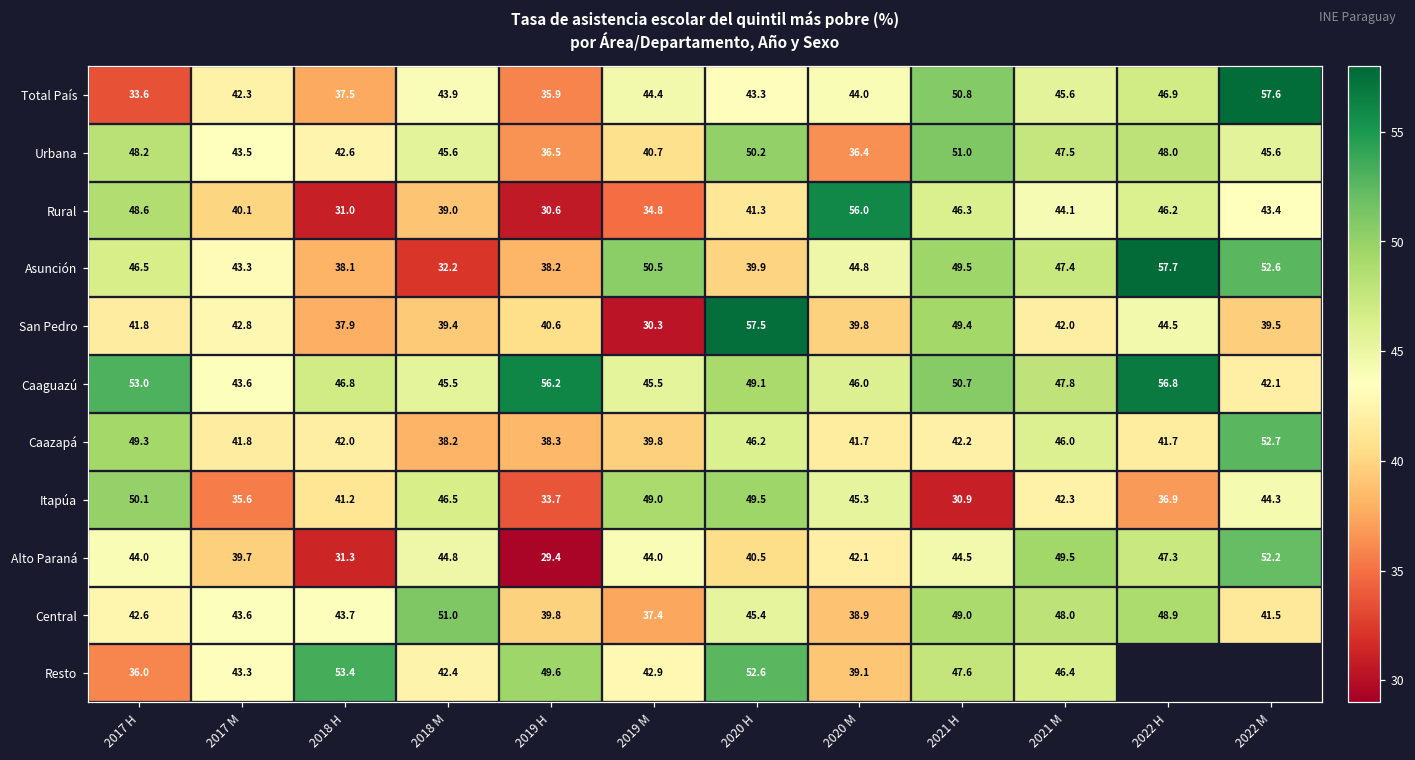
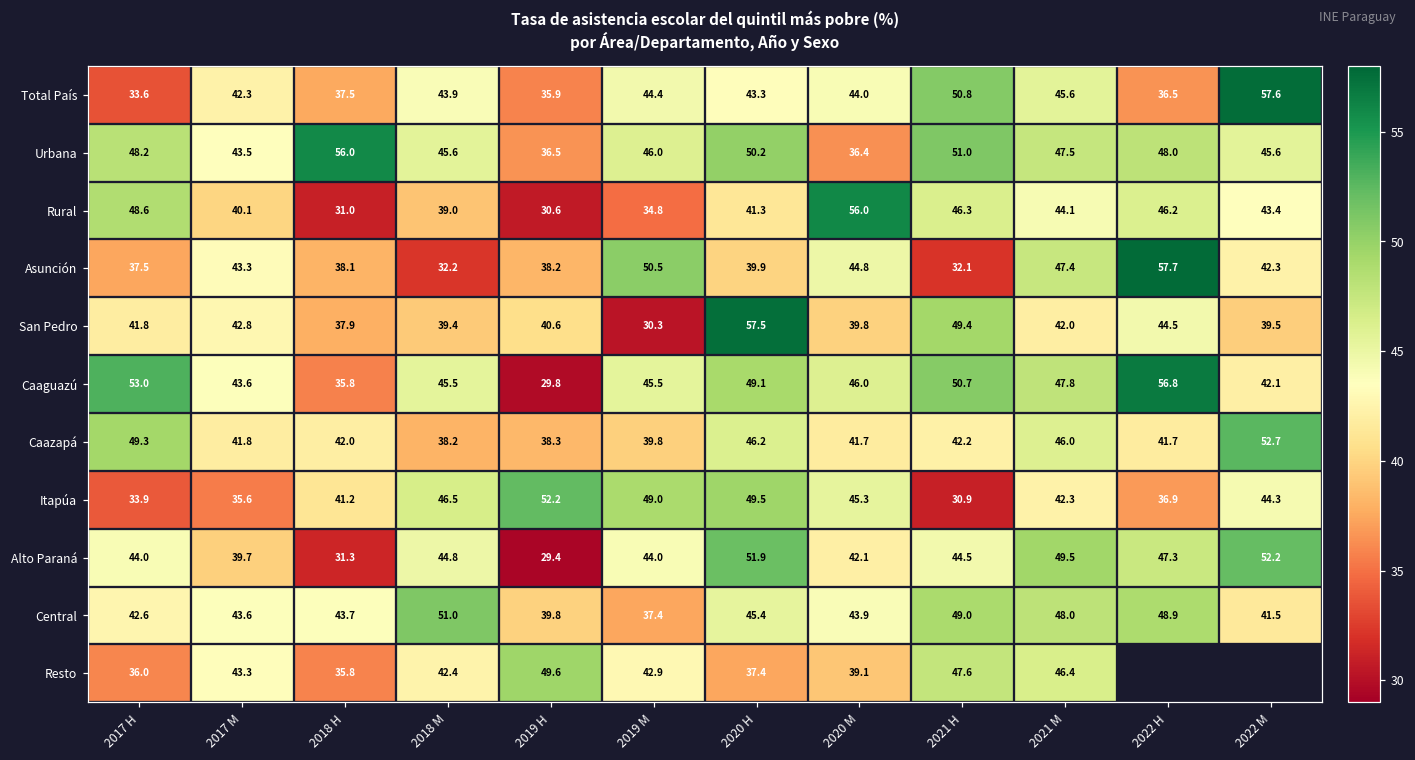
Total País, 2022 H: 46.9 -> 36.5
Urbana, 2018 H: 42.6 -> 56.0
Urbana, 2019 M: 40.7 -> 46.0
Asunción, 2017 H: 46.5 -> 37.5
Asunción, 2021 H: 49.5 -> 32.1
Asunción, 2022 M: 52.6 -> 42.3
Caaguazú, 2018 H: 46.8 -> 35.8
Caaguazú, 2019 H: 56.2 -> 29.8
Itapúa, 2017 H: 50.1 -> 33.9
Itapúa, 2019 H: 33.7 -> 52.2
Alto Paraná, 2020 H: 40.5 -> 51.9
Central, 2020 M: 38.9 -> 43.9
Resto, 2018 H: 53.4 -> 35.8
Resto, 2020 H: 52.6 -> 37.4
